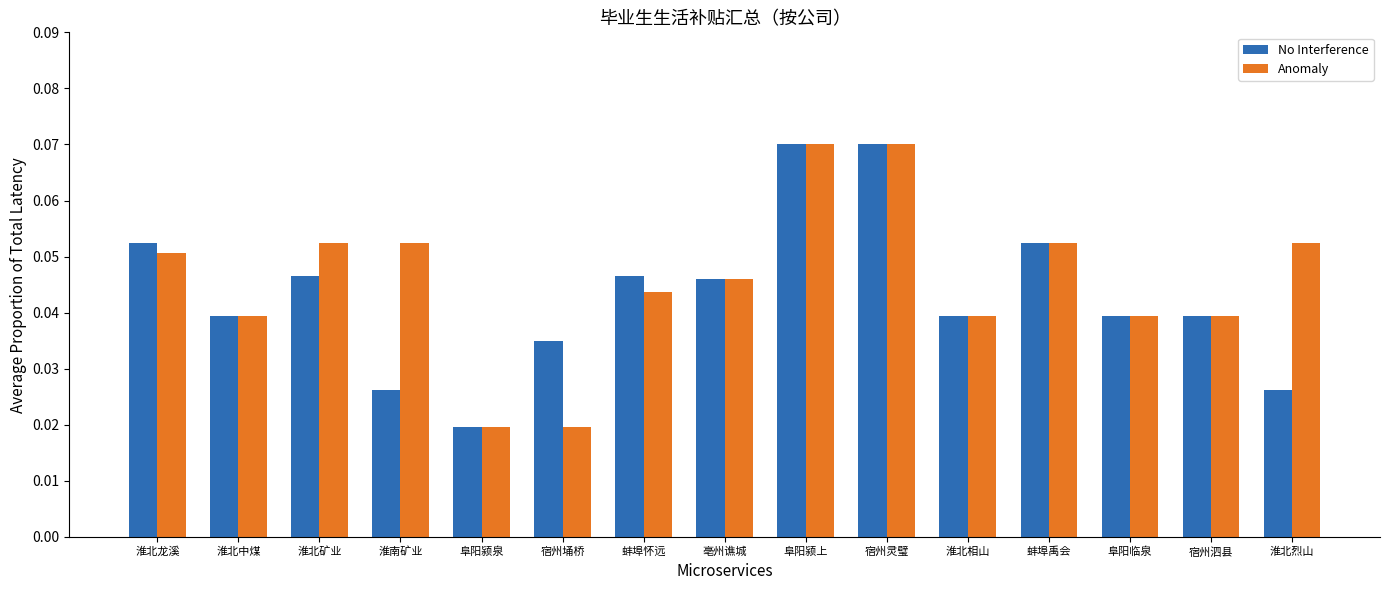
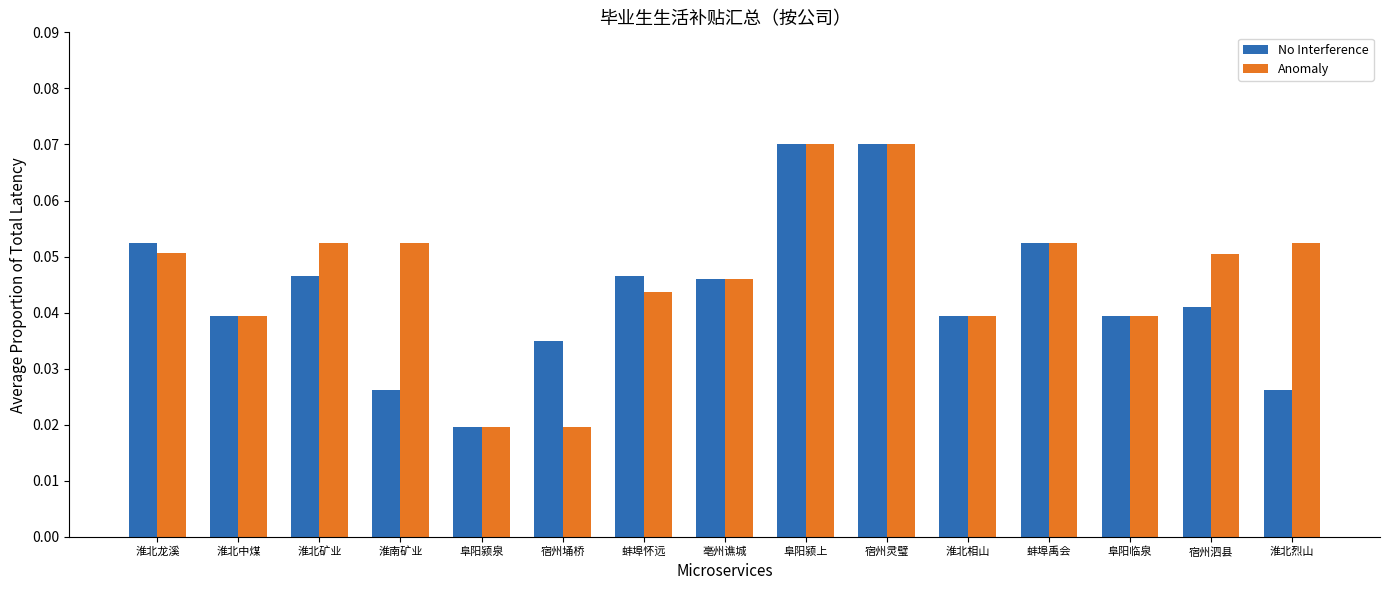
No Interference, 宿州泗县: 0.039 -> 0.041
Anomaly, 宿州泗县: 0.039 -> 0.050
